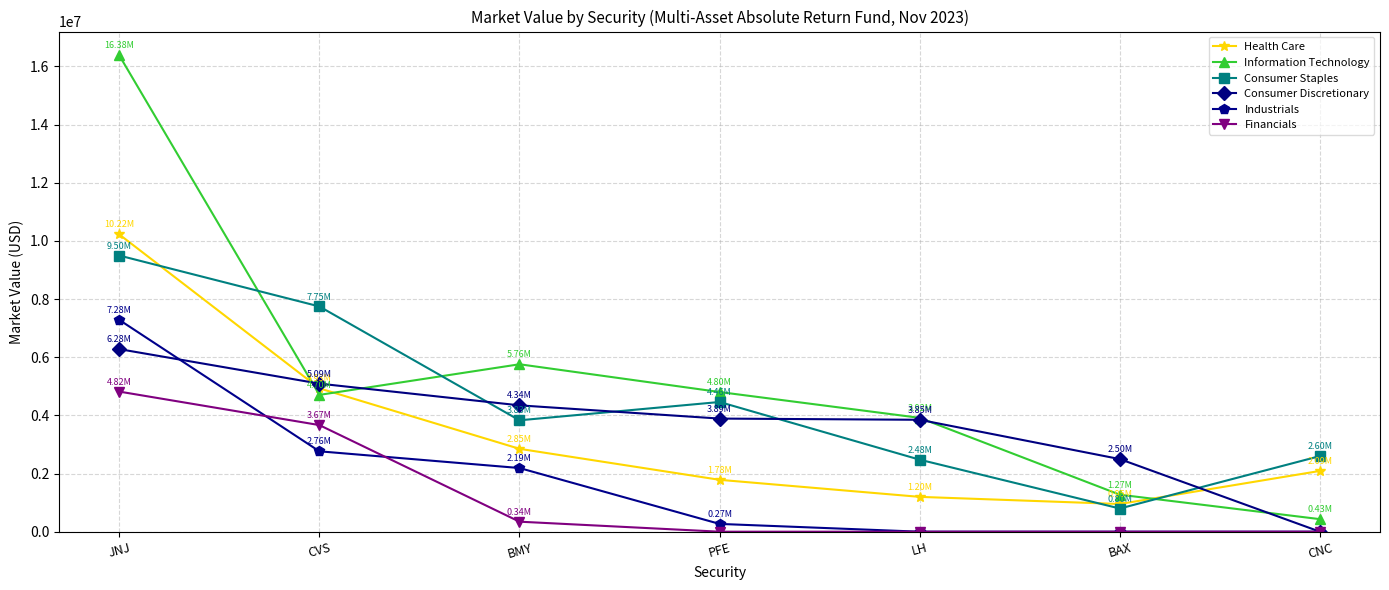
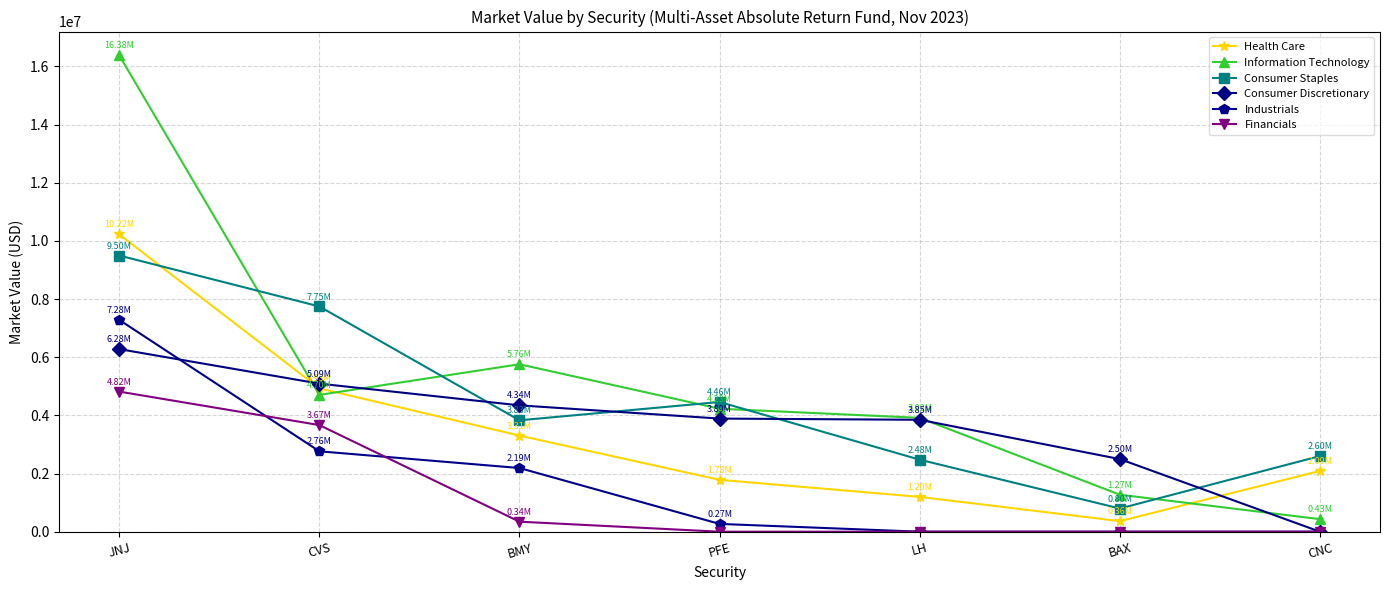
Health Care, BMY: 2.85M -> 3.31M
Information Technology, PFE: 4.80M -> 4.23M
Health Care, BAX: 0.95M -> 0.36M
